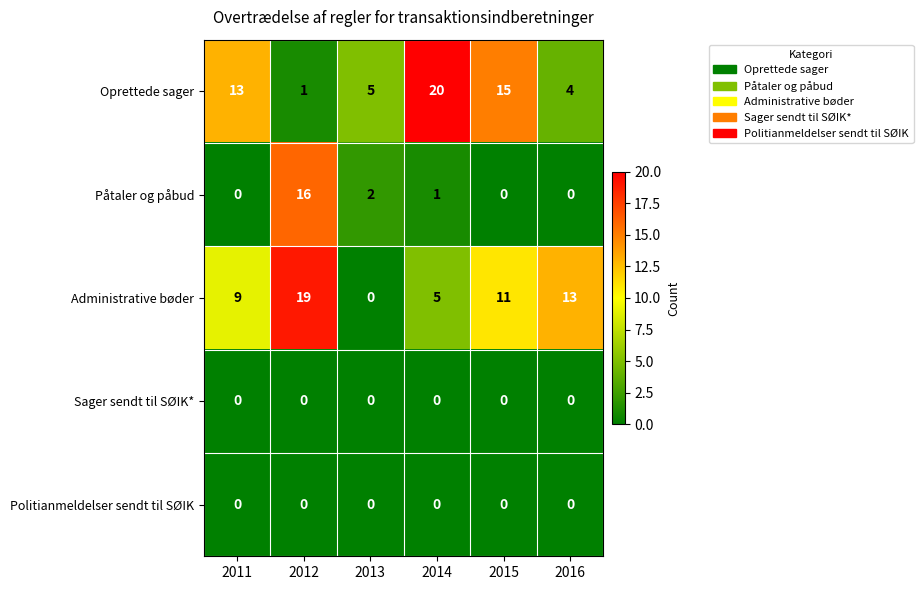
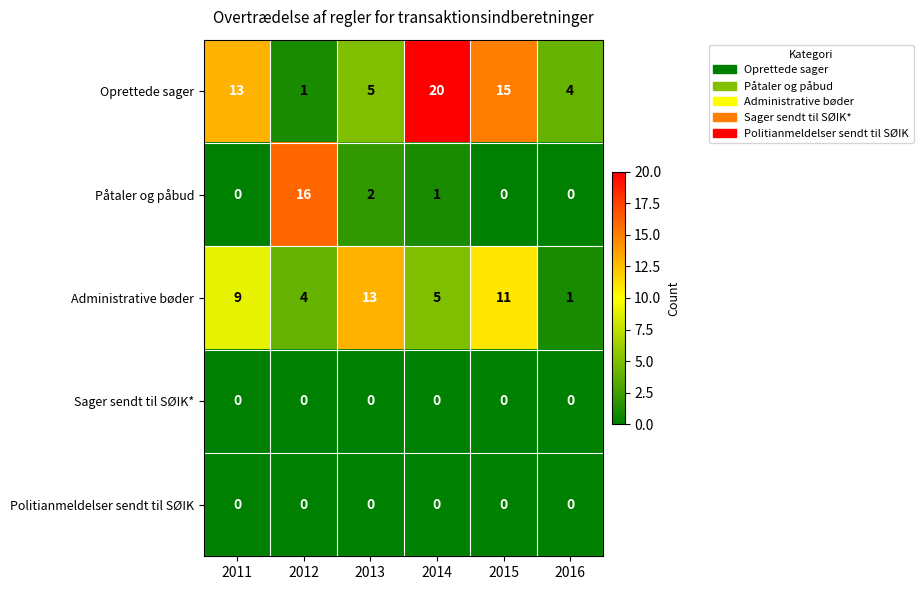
Administrative bøder, 2012: 19 -> 4
Administrative bøder, 2013: 0 -> 13
Administrative bøder, 2016: 13 -> 1
